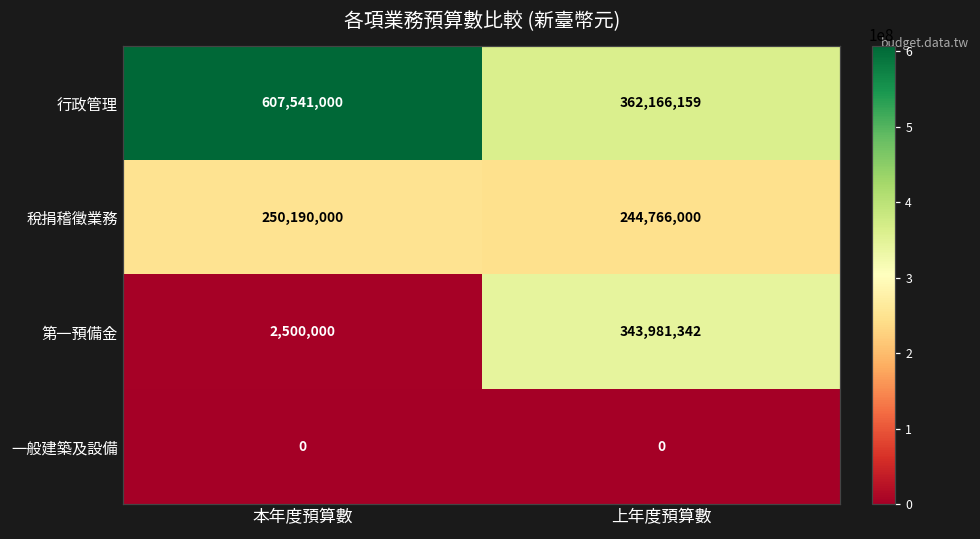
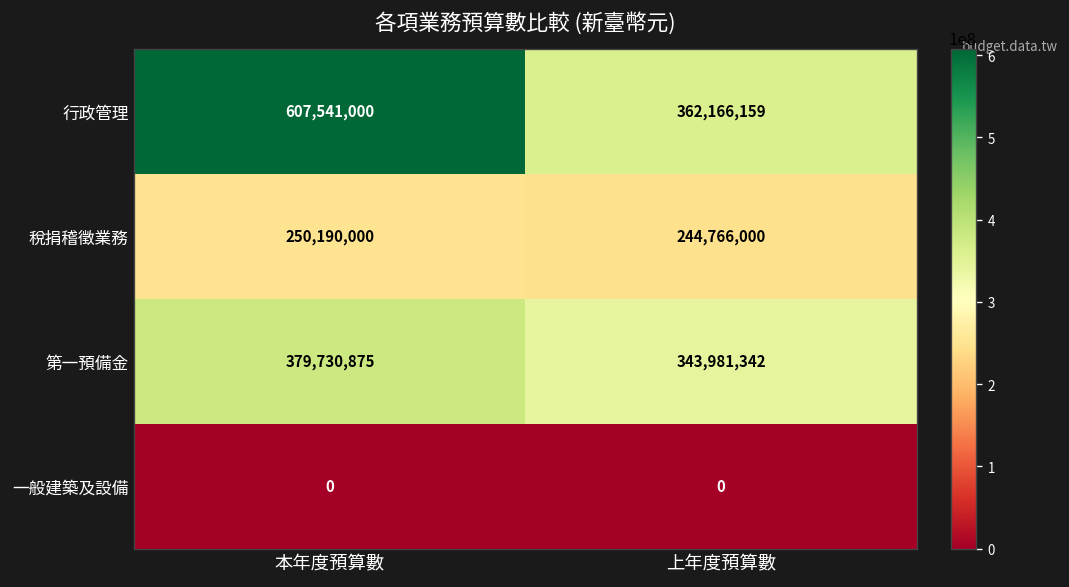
第一預備金, 本年度預算數: 2,500,000 -> 379,730,875
